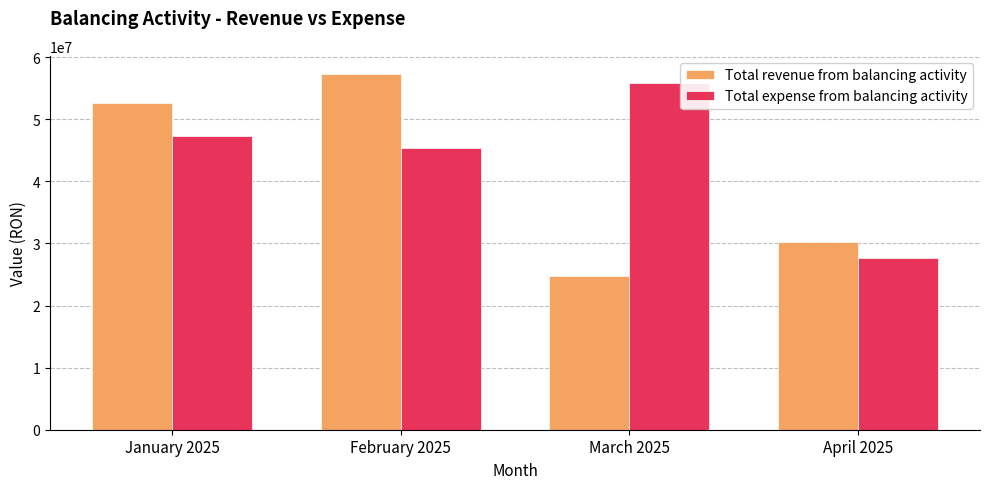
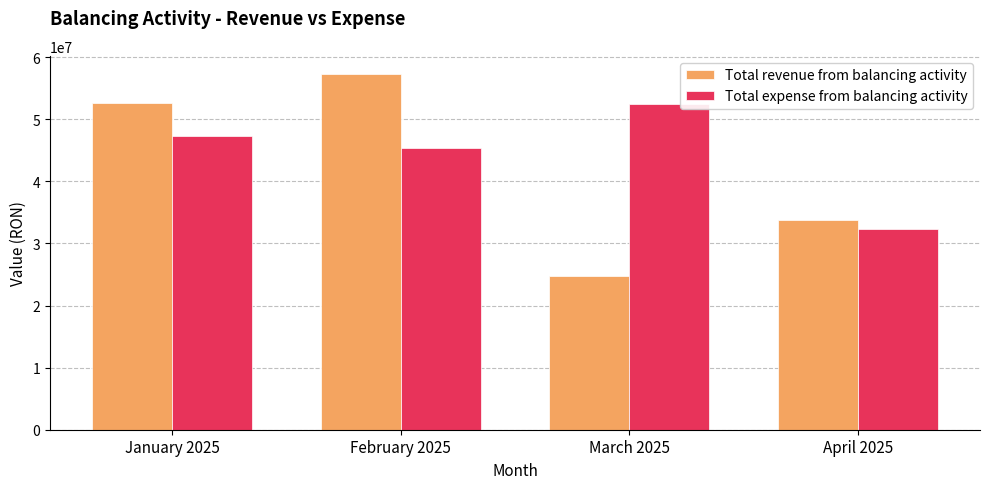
Total expense from balancing activity, March 2025: 56000000 -> 52000000
Total revenue from balancing activity, April 2025: 30000000 -> 34000000
Total expense from balancing activity, April 2025: 28000000 -> 32000000
